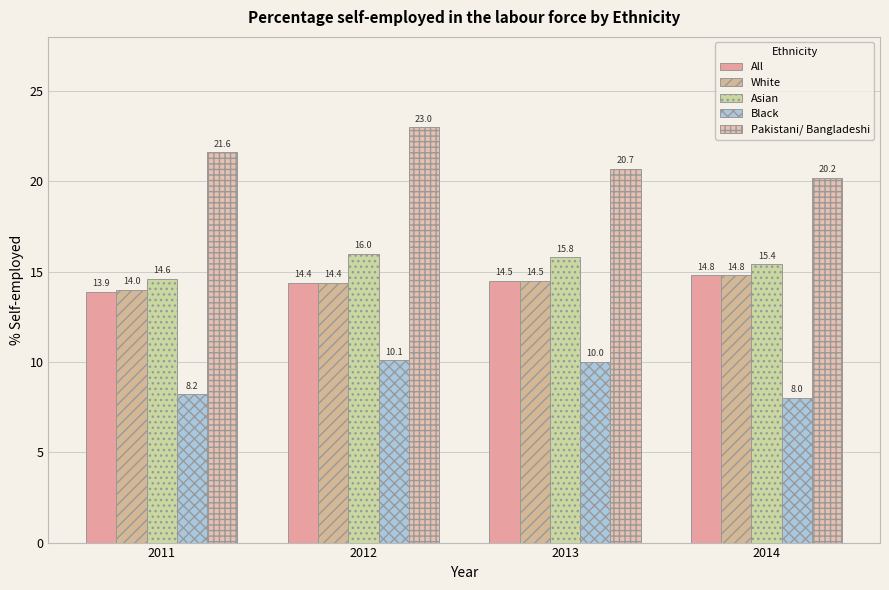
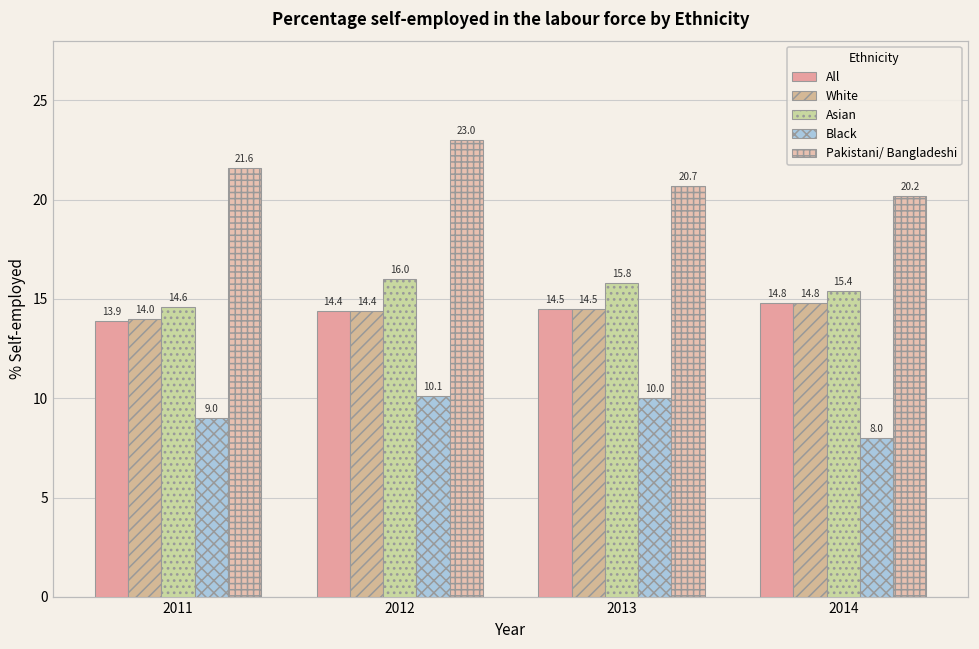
Black, 2011: 8.2 -> 9.0
